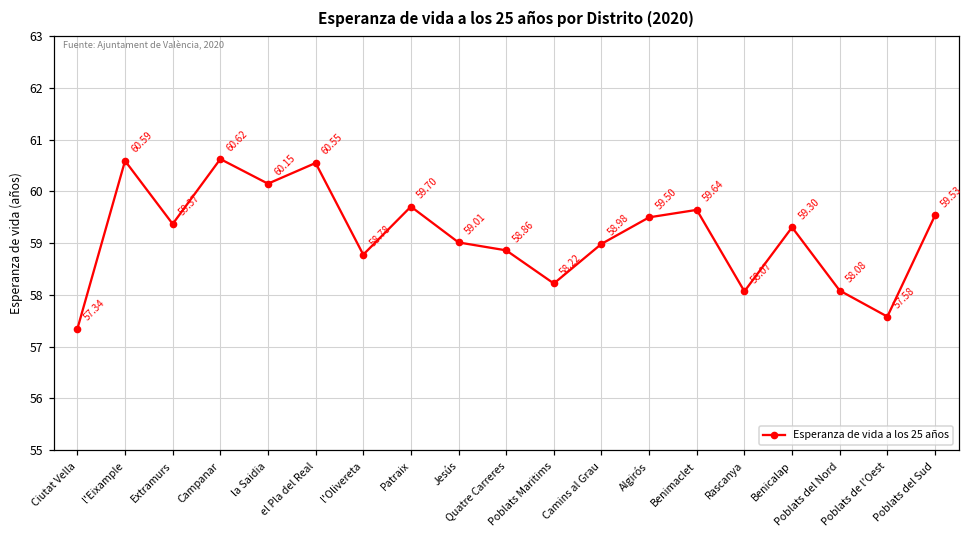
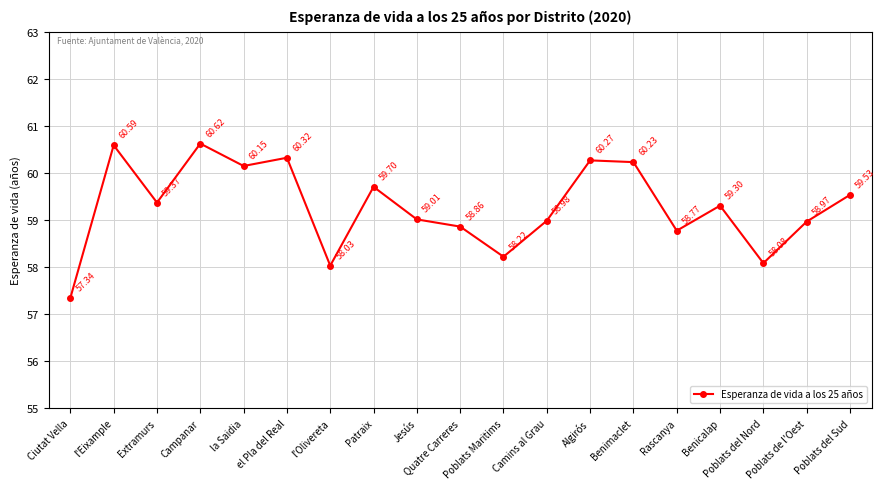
el Pla del Real: 60.55 -> 60.32
l'Olivereta: 58.78 -> 58.03
Algirós: 59.50 -> 60.27
Benimaclet: 59.64 -> 60.23
Rascanya: 58.07 -> 58.77
Poblats de l'Oest: 57.58 -> 58.97
